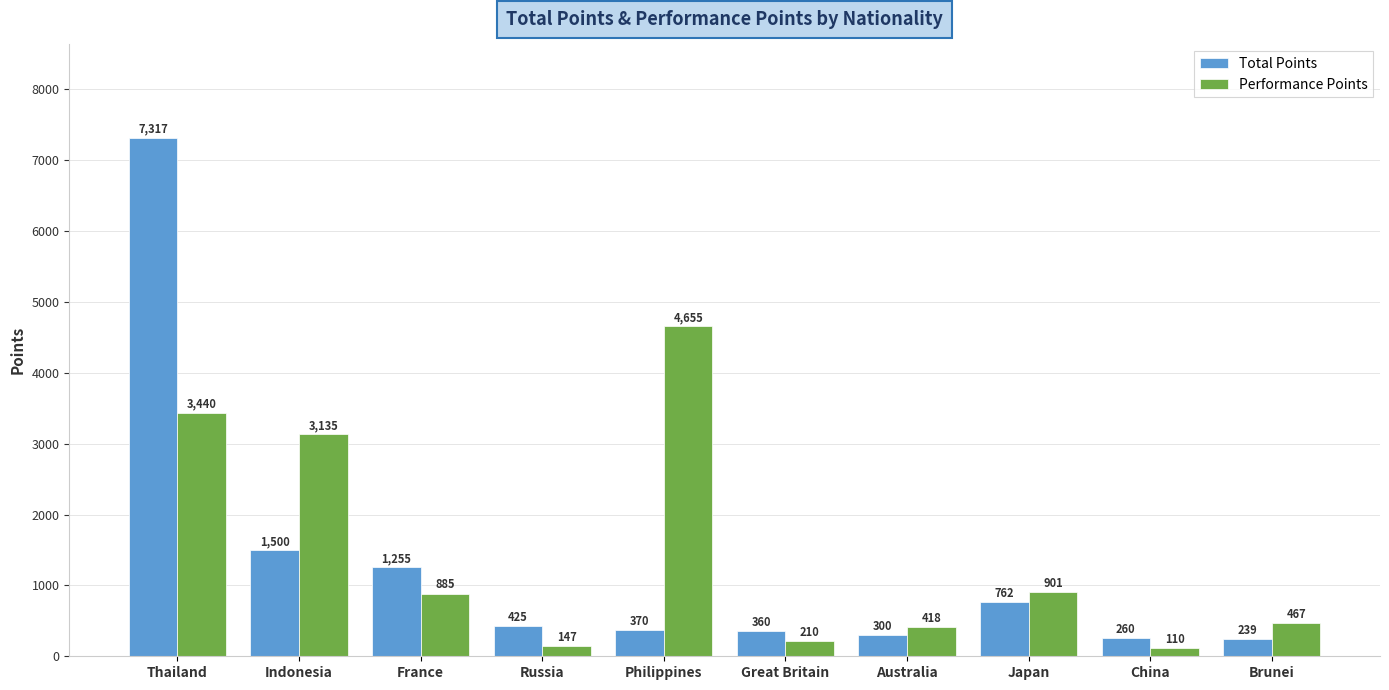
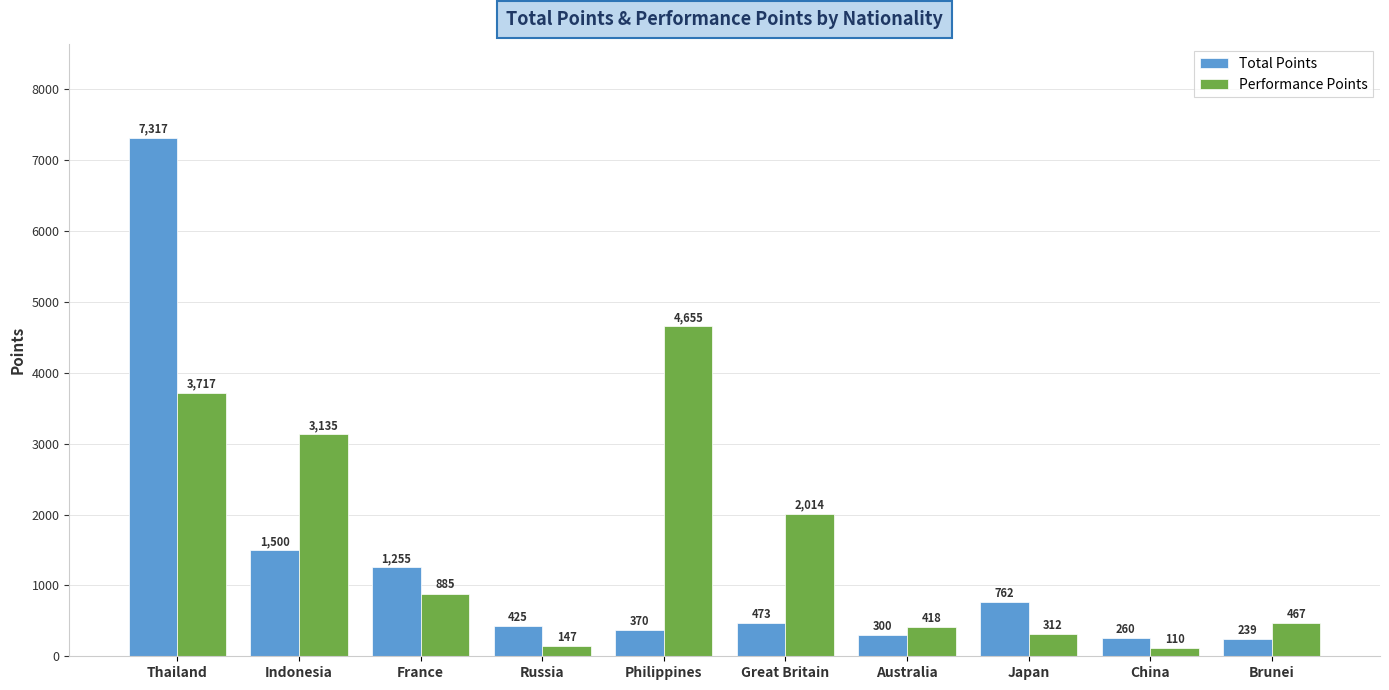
Performance Points, Thailand: 3,440 -> 3,717
Total Points, Great Britain: 360 -> 473
Performance Points, Great Britain: 210 -> 2,014
Performance Points, Japan: 901 -> 312
